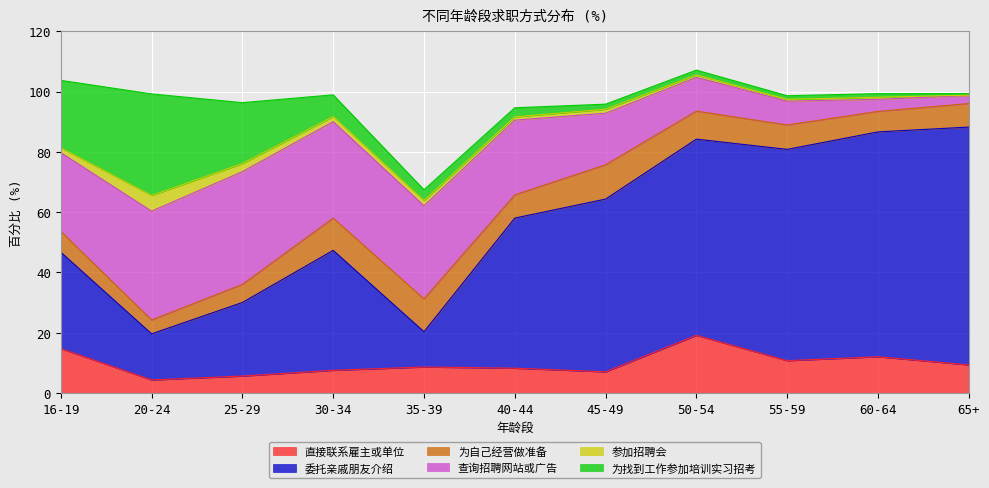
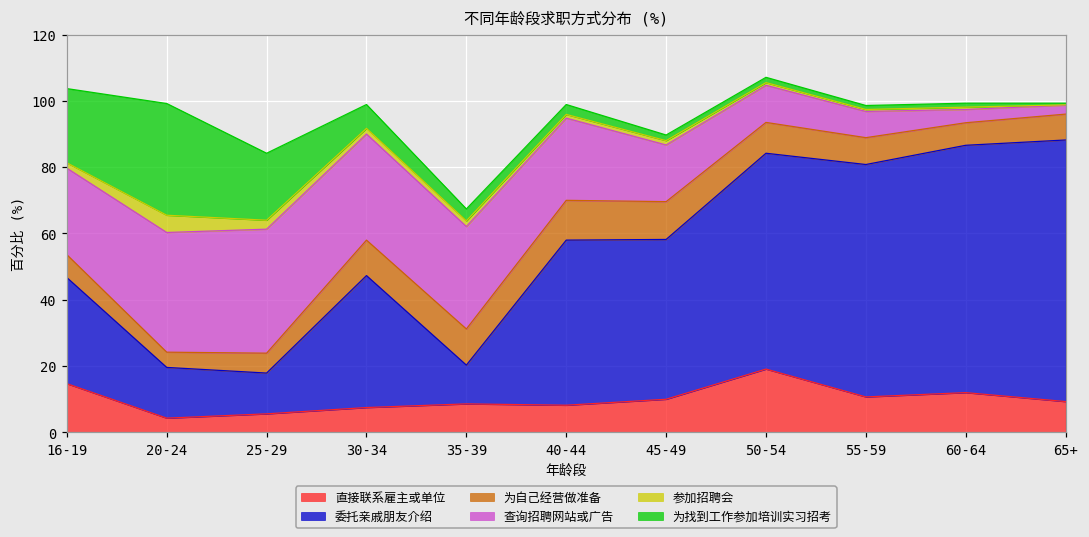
委托亲戚朋友介绍, 25-29: 24 -> 12
为自己经营做准备, 40-44: 8 -> 12
直接联系雇主或单位, 45-49: 7 -> 10
委托亲戚朋友介绍, 45-49: 57 -> 48
